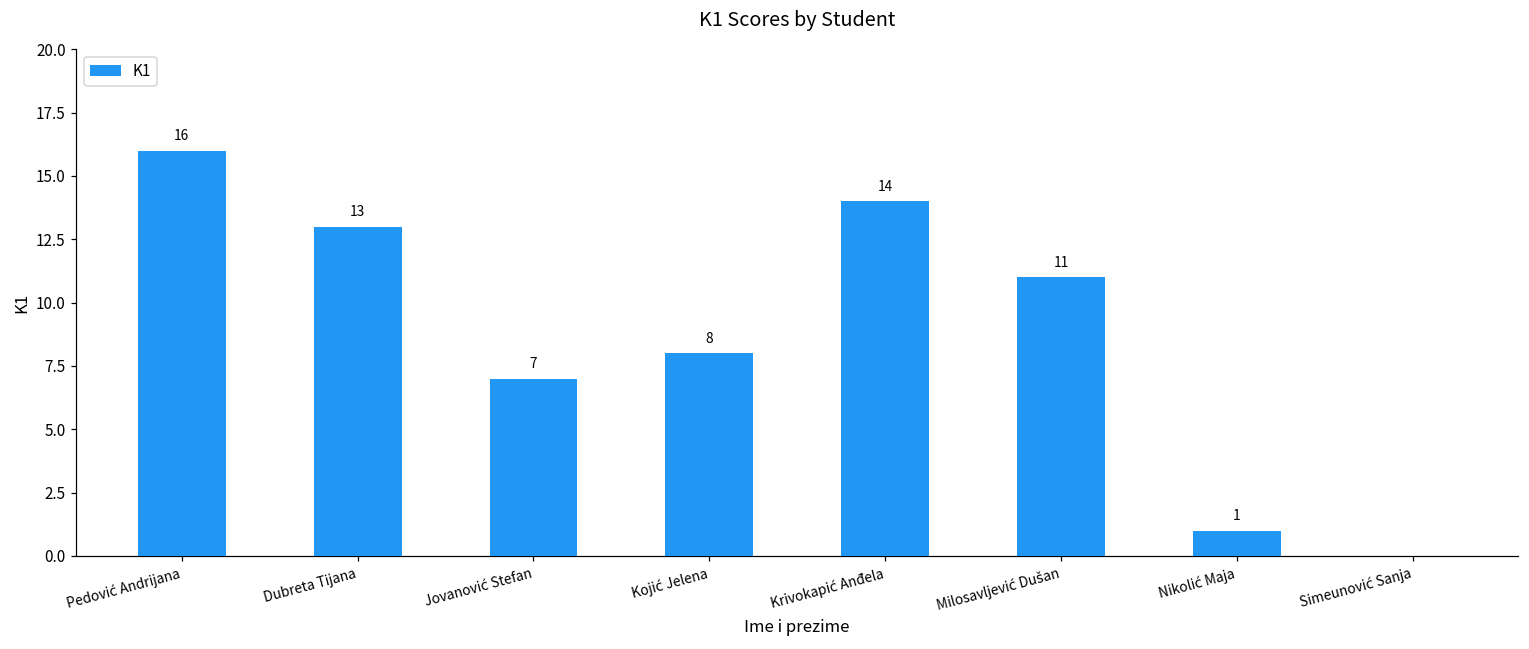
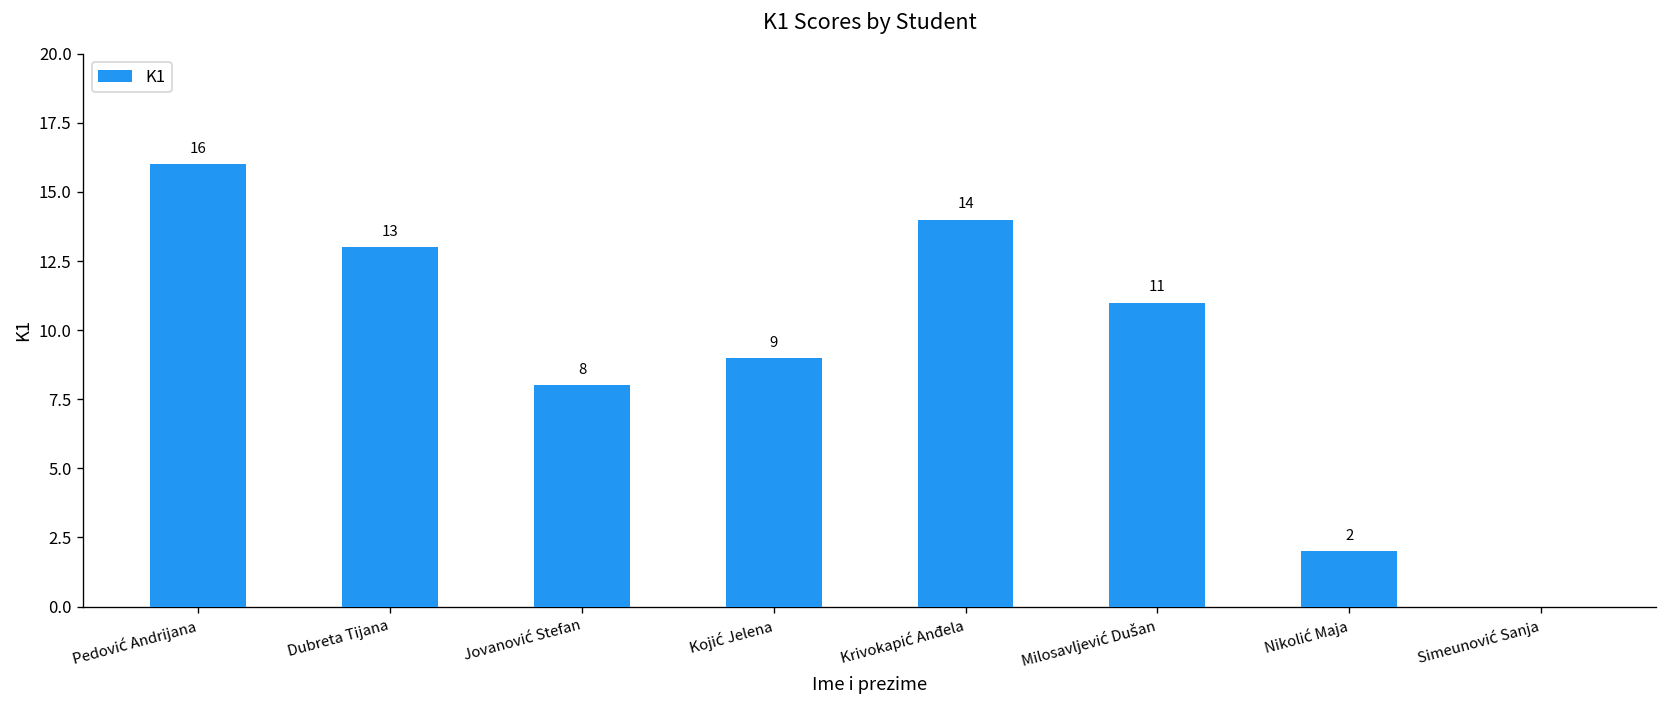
Jovanović Stefan: 7 -> 8
Kojić Jelena: 8 -> 9
Nikolić Maja: 1 -> 2
